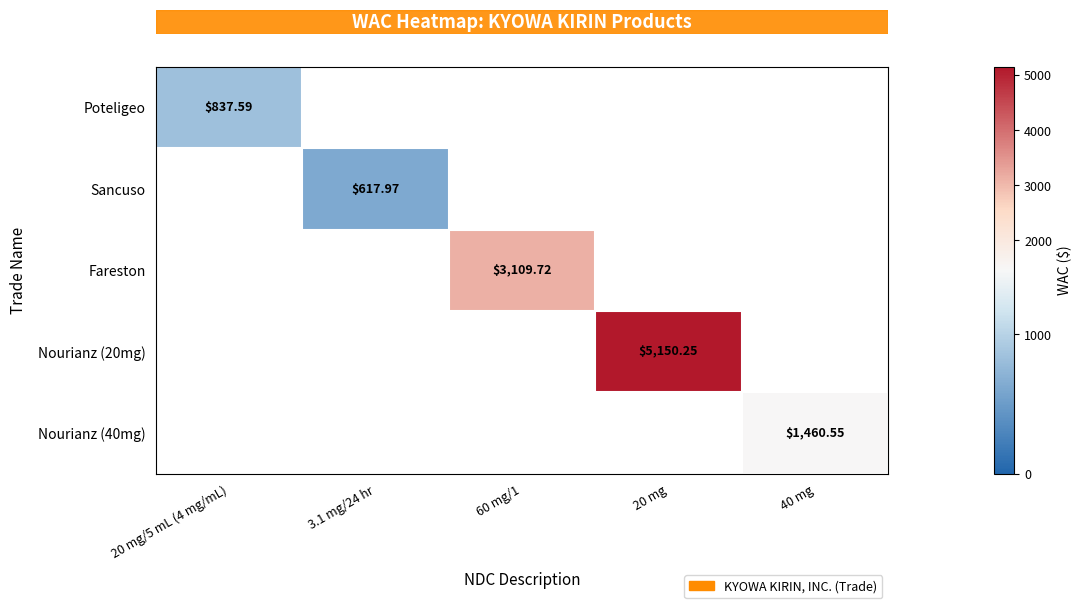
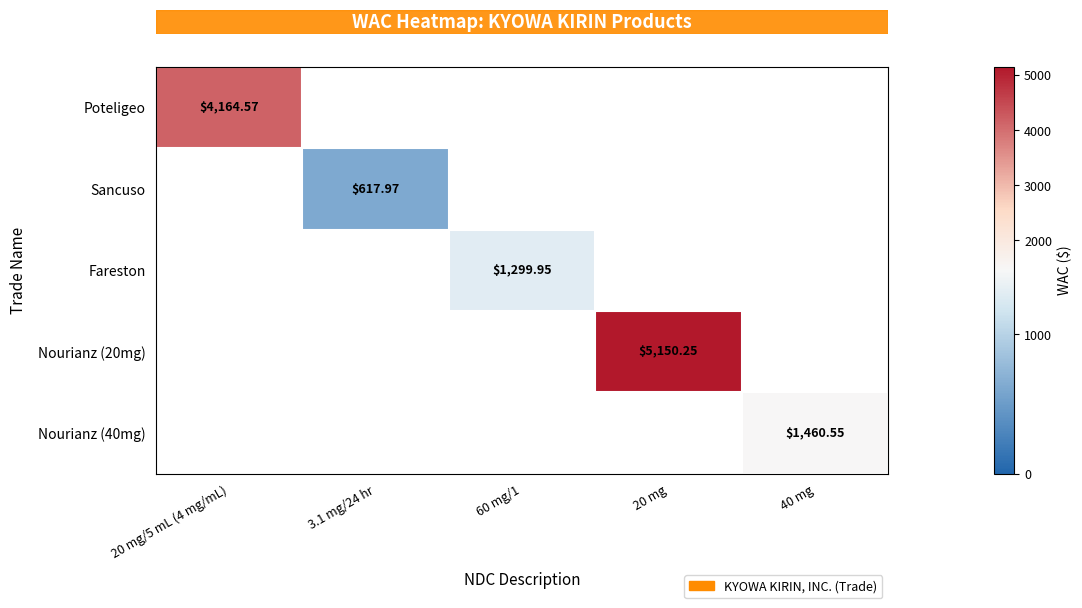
Poteligeo, 20 mg/5 mL (4 mg/mL): $837.59 -> $4,164.57
Fareston, 60 mg/1: $3,109.72 -> $1,299.95
